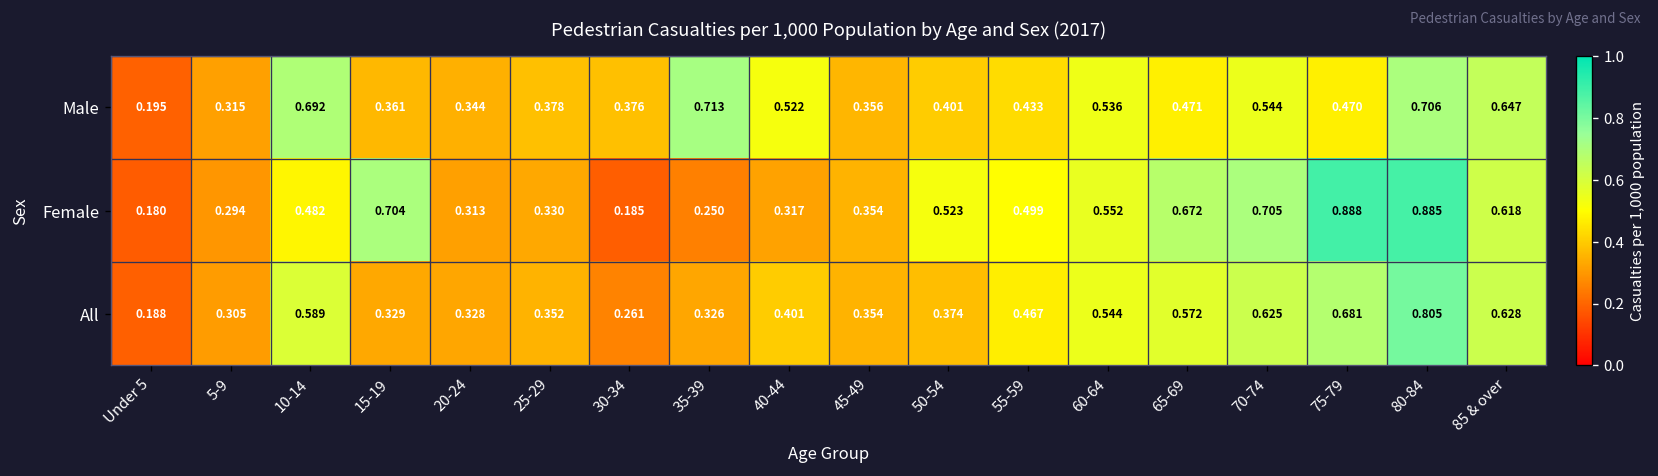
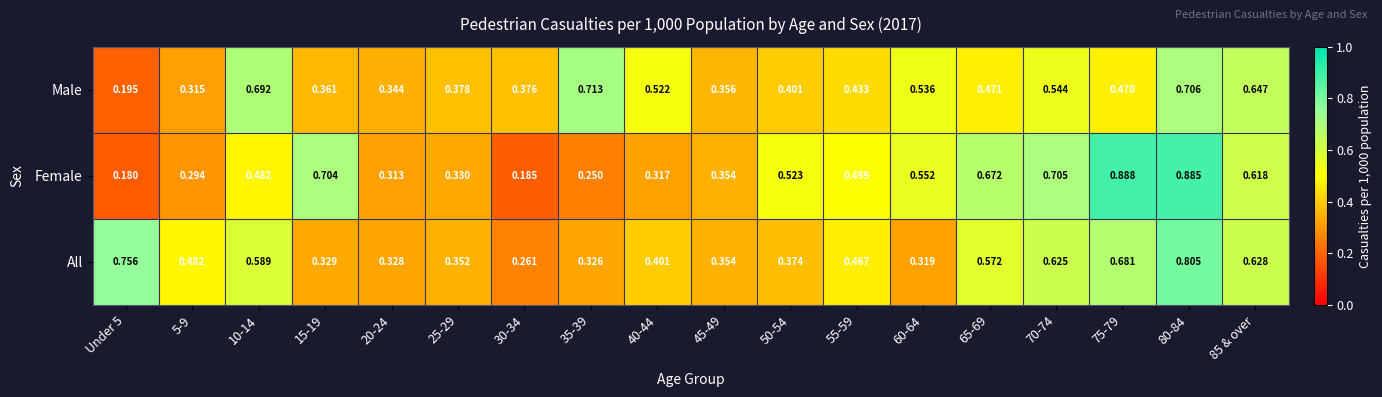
All, Under 5: 0.188 -> 0.756
All, 5-9: 0.305 -> 0.482
All, 60-64: 0.544 -> 0.319
